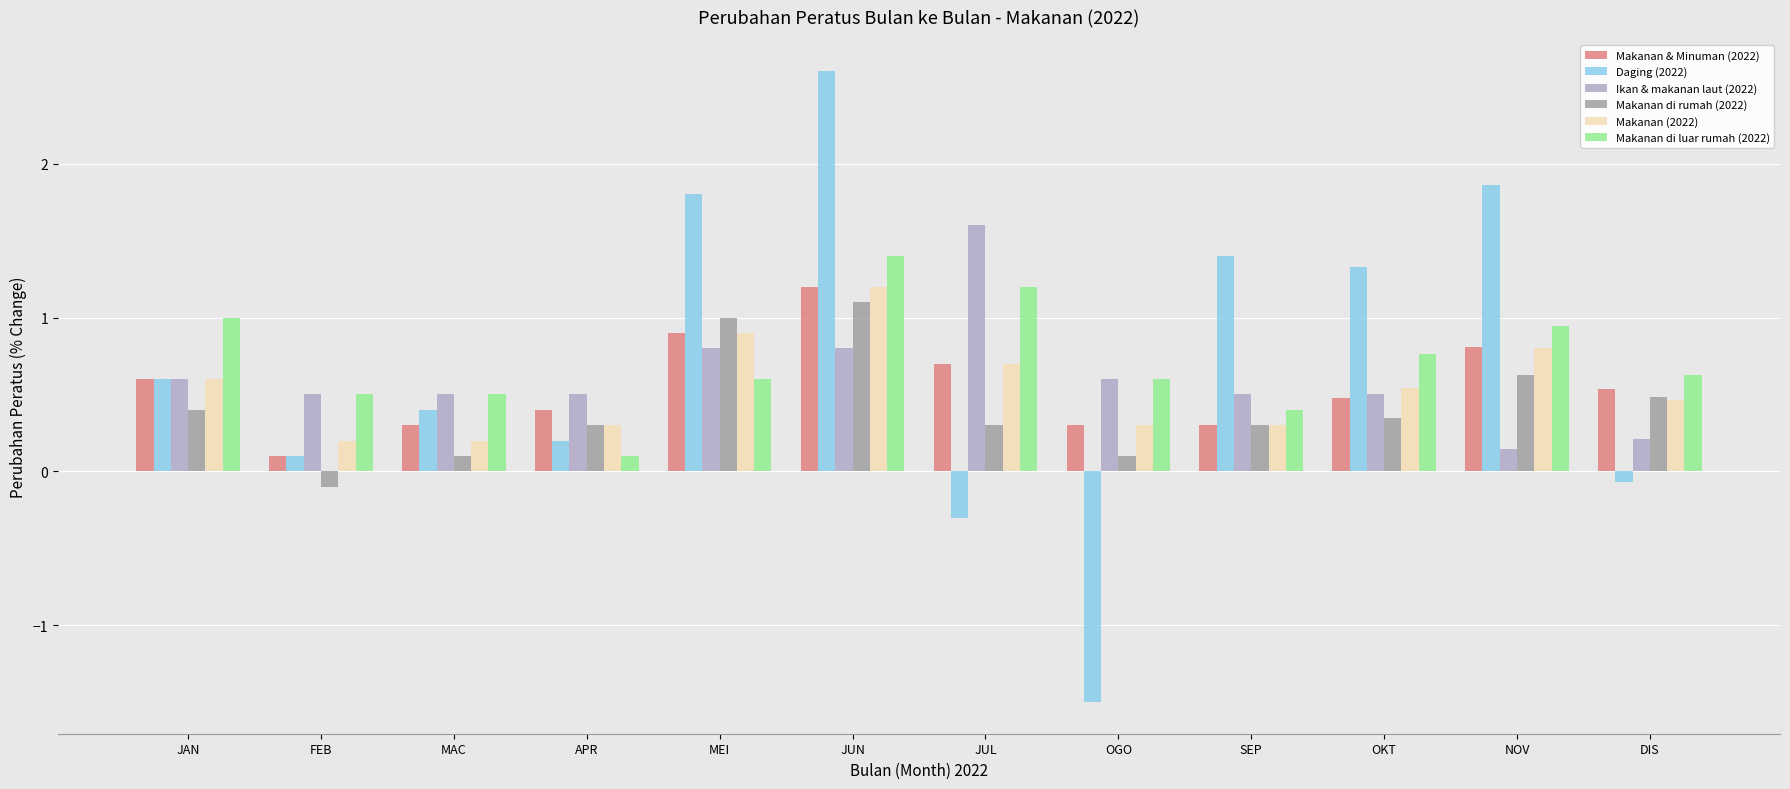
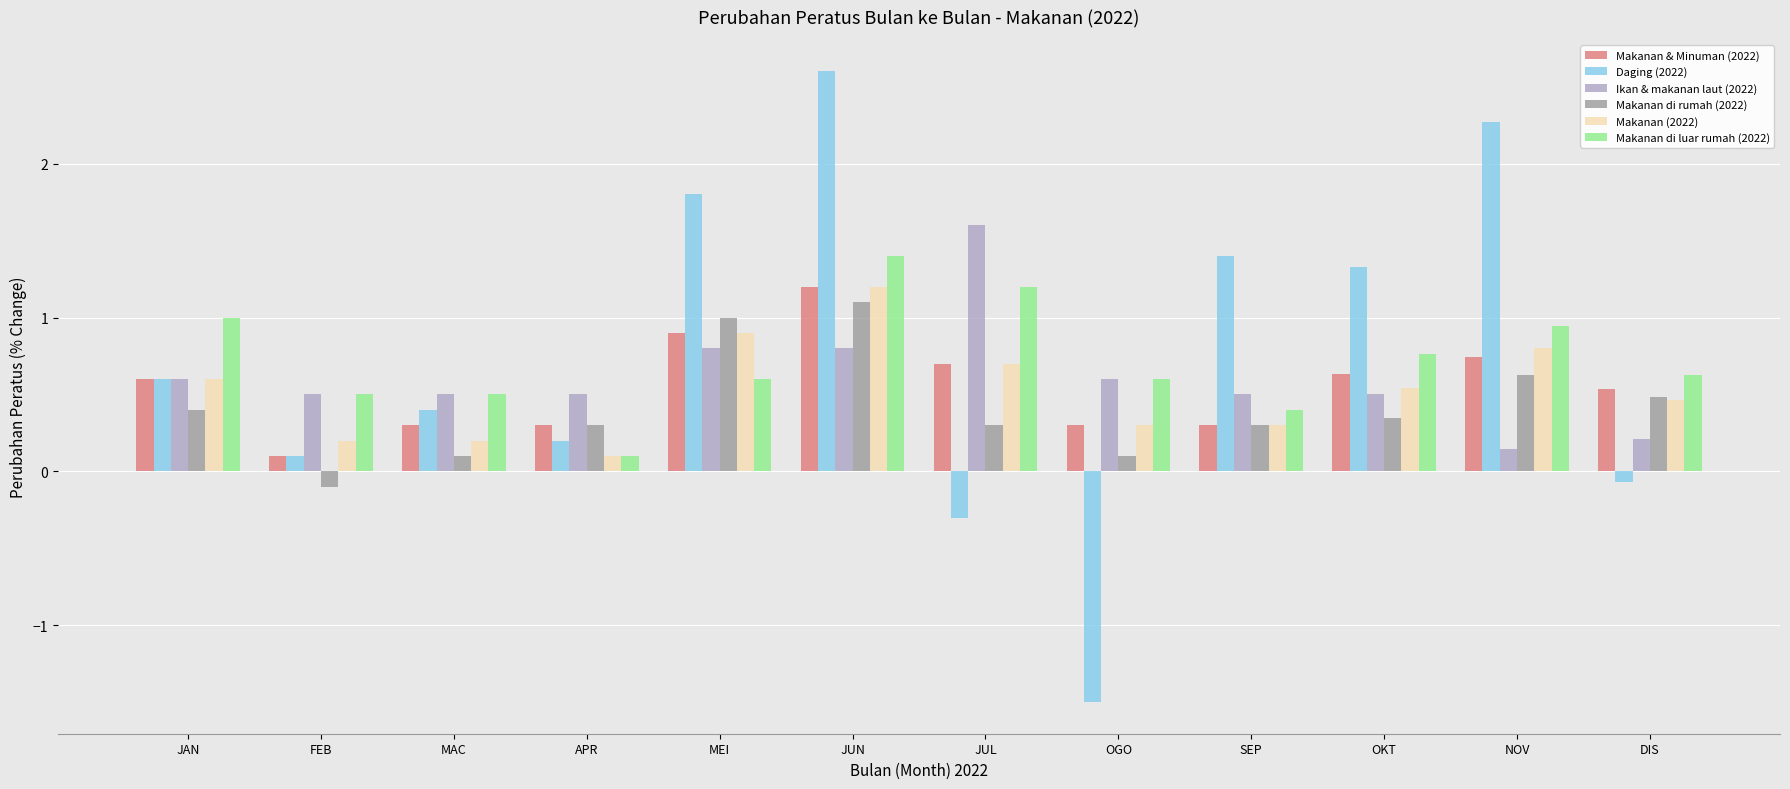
Makanan & Minuman (2022), APR: 0.4 -> 0.3
Makanan (2022), APR: 0.3 -> 0.1
Makanan & Minuman (2022), OKT: 0.48 -> 0.63
Makanan & Minuman (2022), NOV: 0.81 -> 0.74
Daging (2022), NOV: 1.86 -> 2.27
